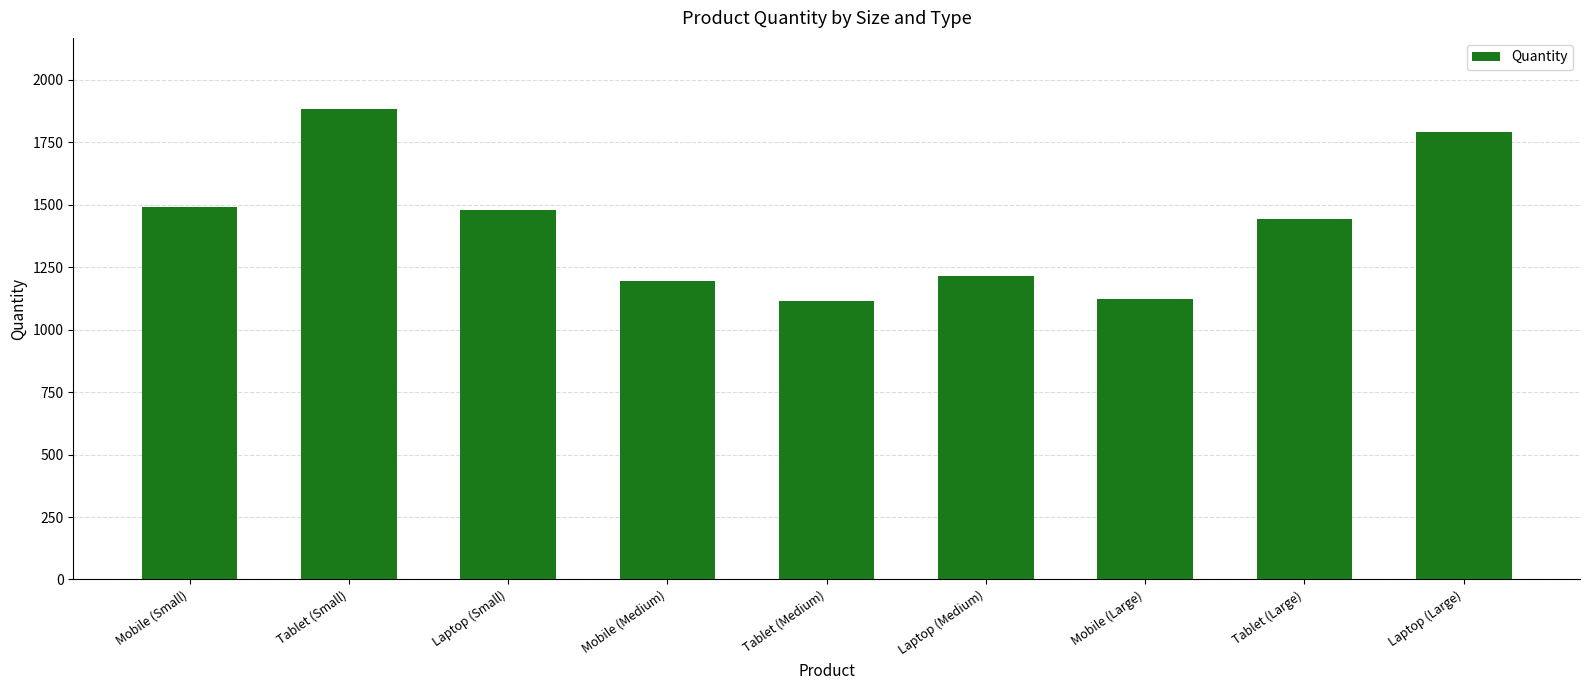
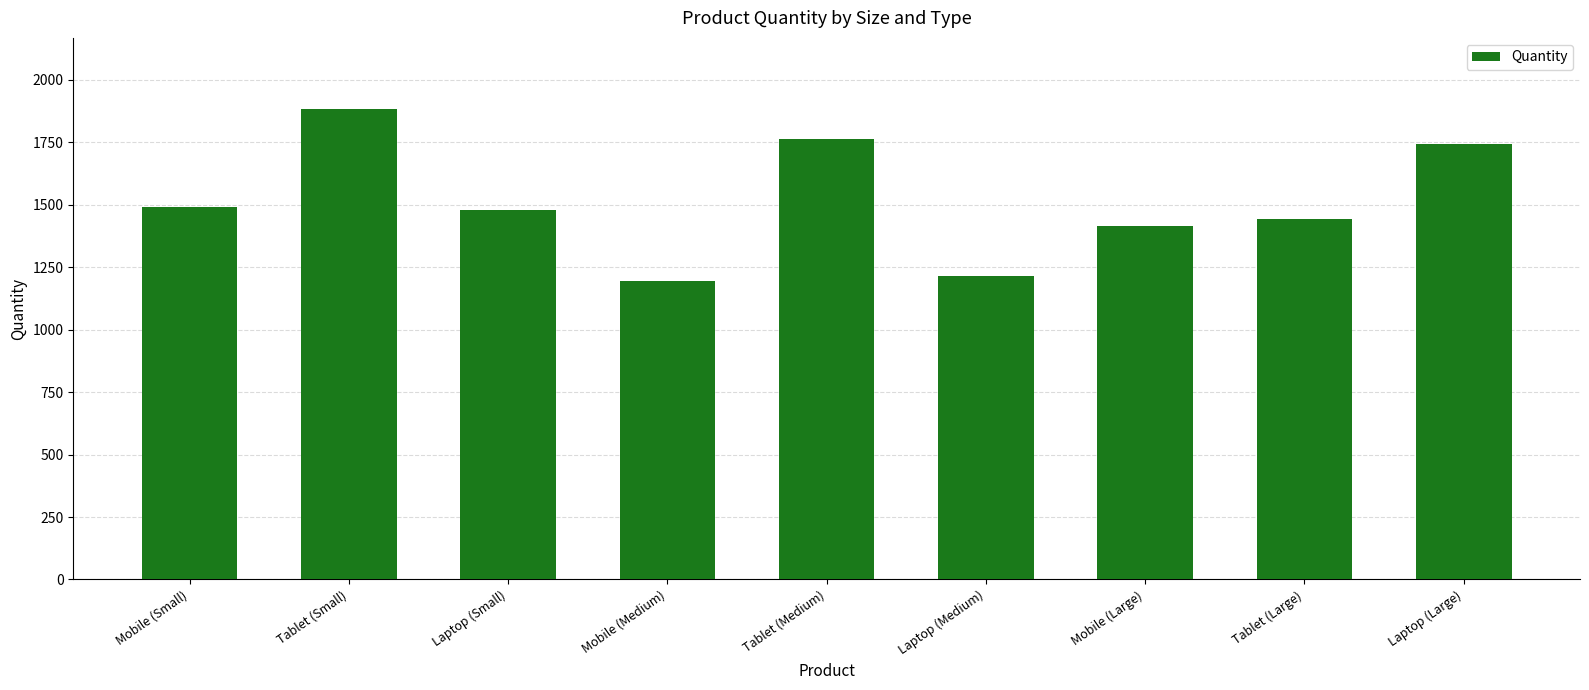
Tablet (Medium): 1110 -> 1760
Mobile (Large): 1120 -> 1420
Laptop (Large): 1790 -> 1740
